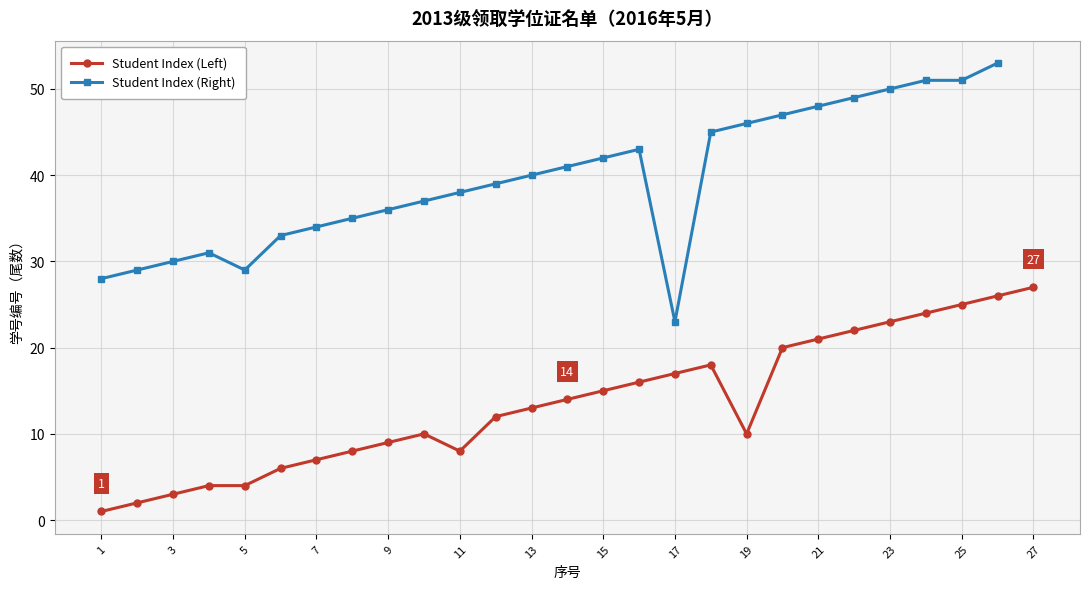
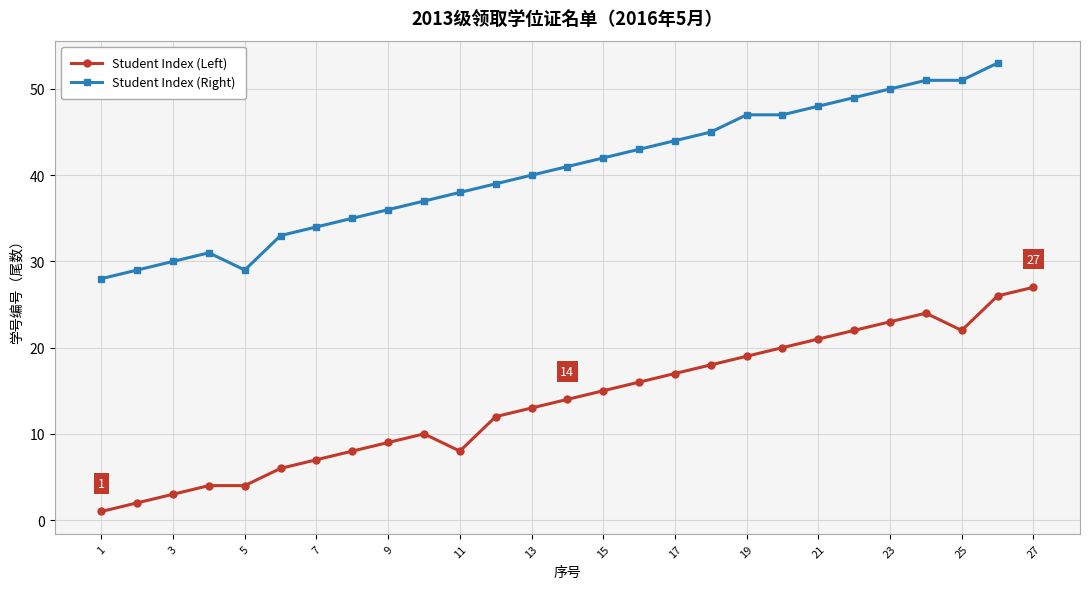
Student Index (Right), 17: 23 -> 44
Student Index (Left), 19: 10 -> 19
Student Index (Right), 19: 46 -> 47
Student Index (Left), 25: 25 -> 22
